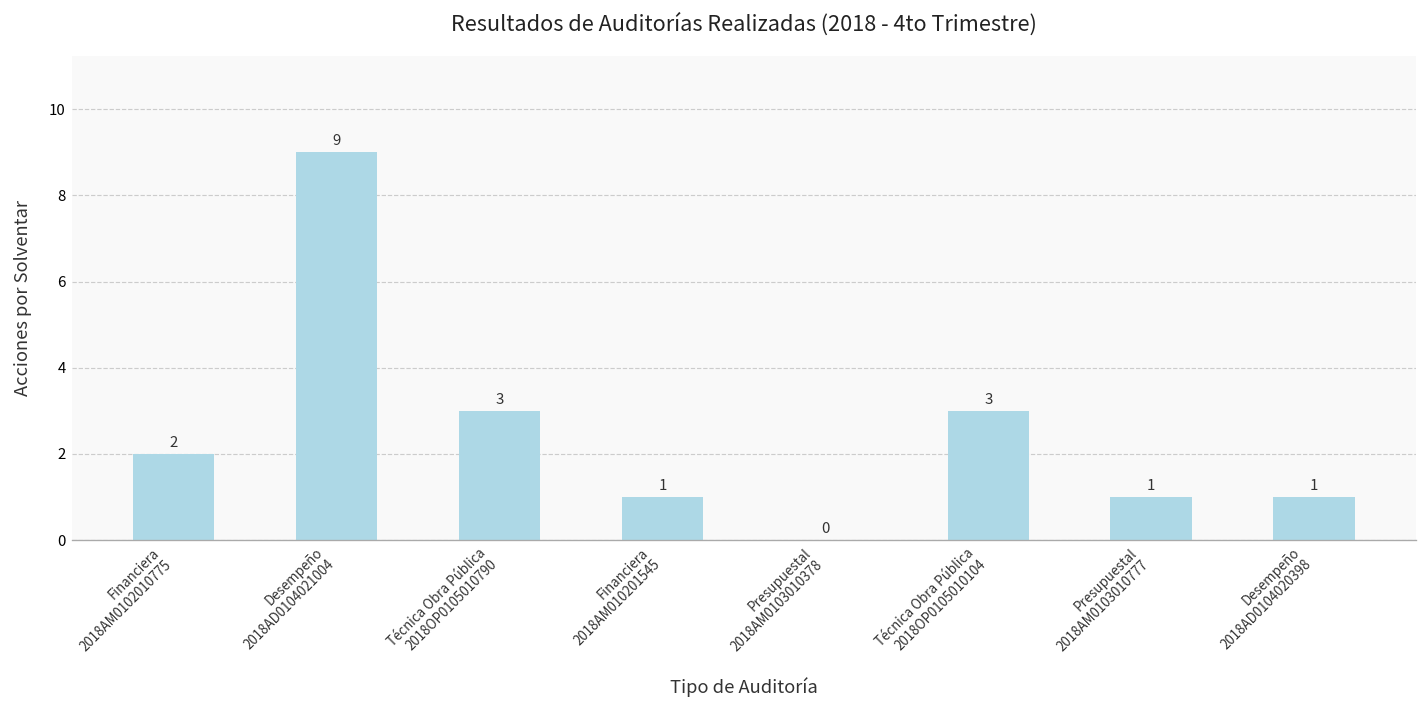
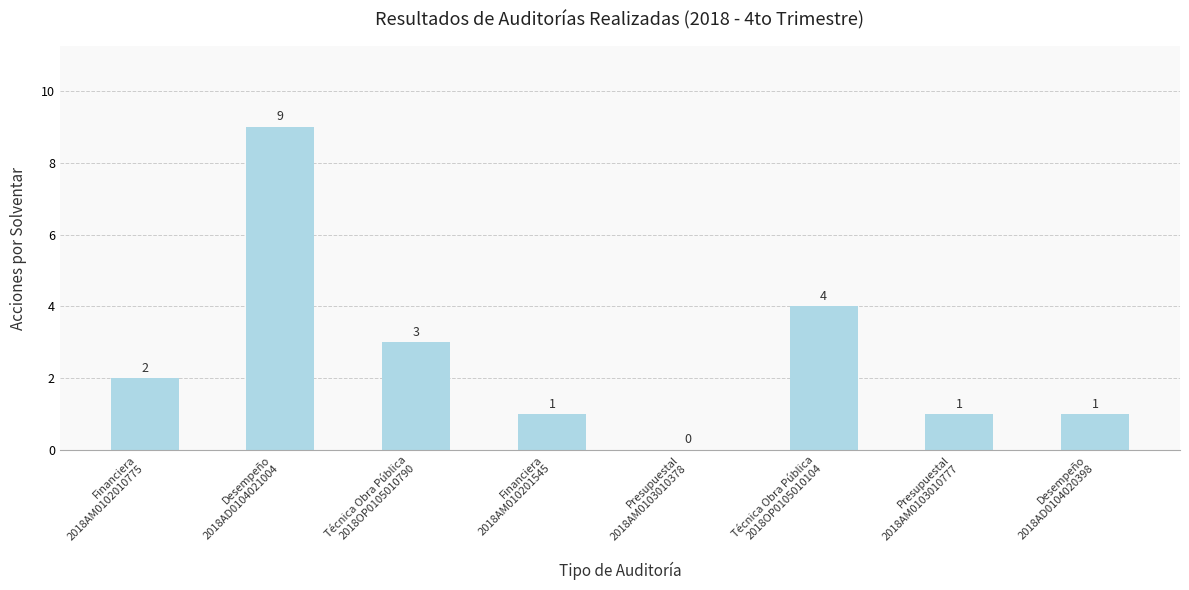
Técnica Obra Pública 2018OP0105010104: 3 -> 4
